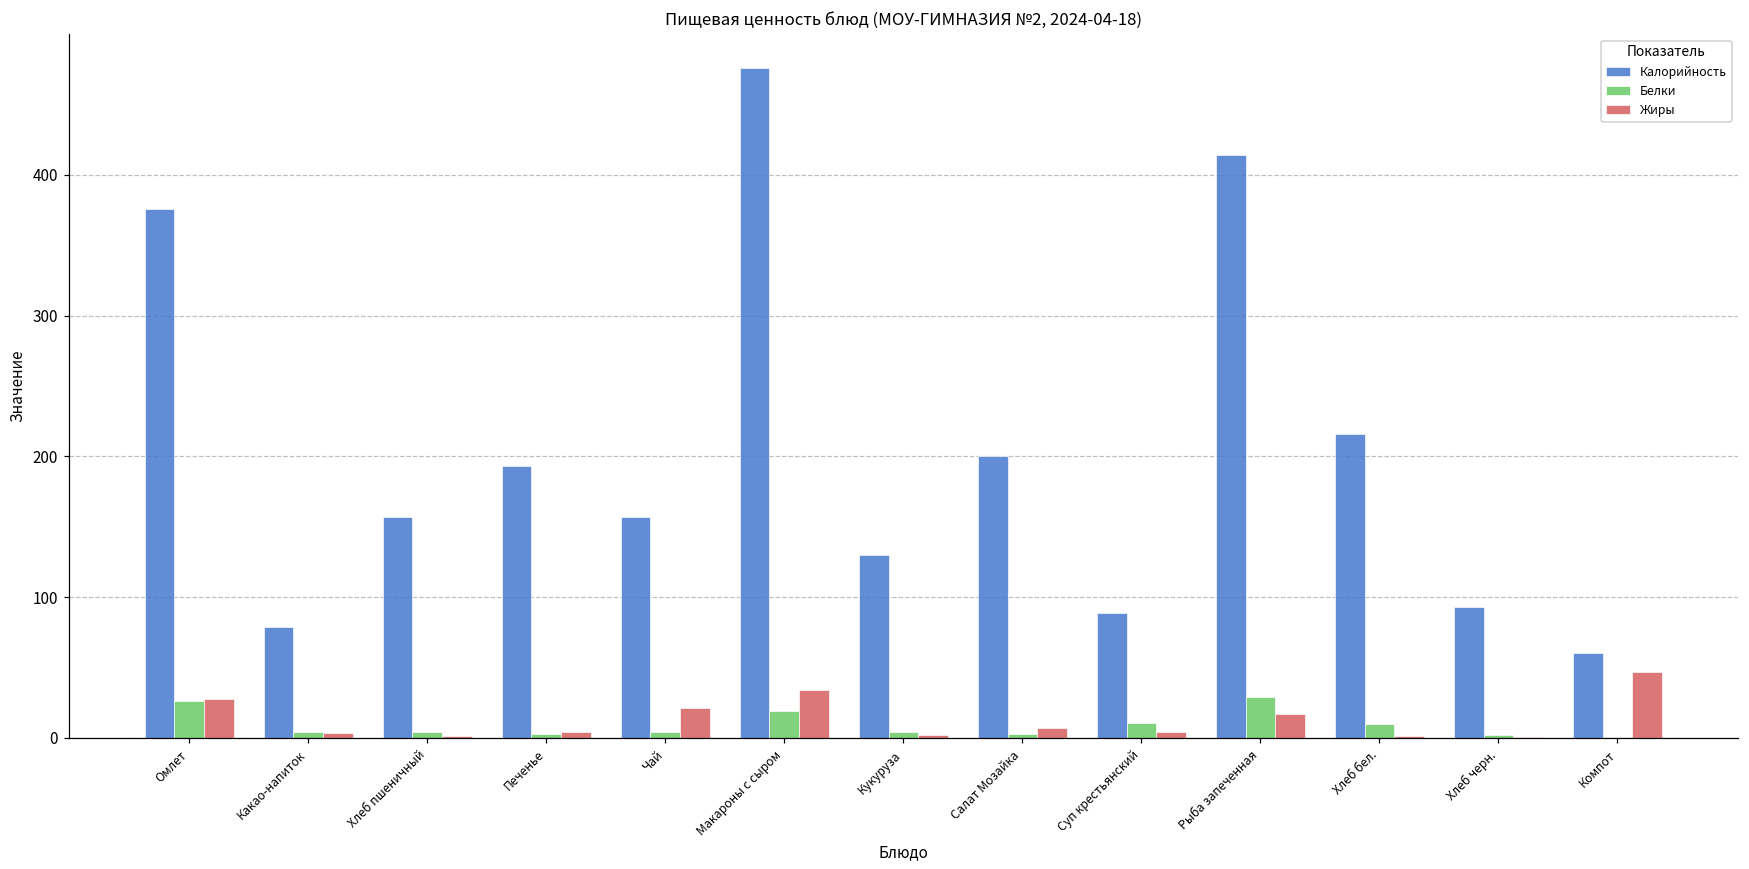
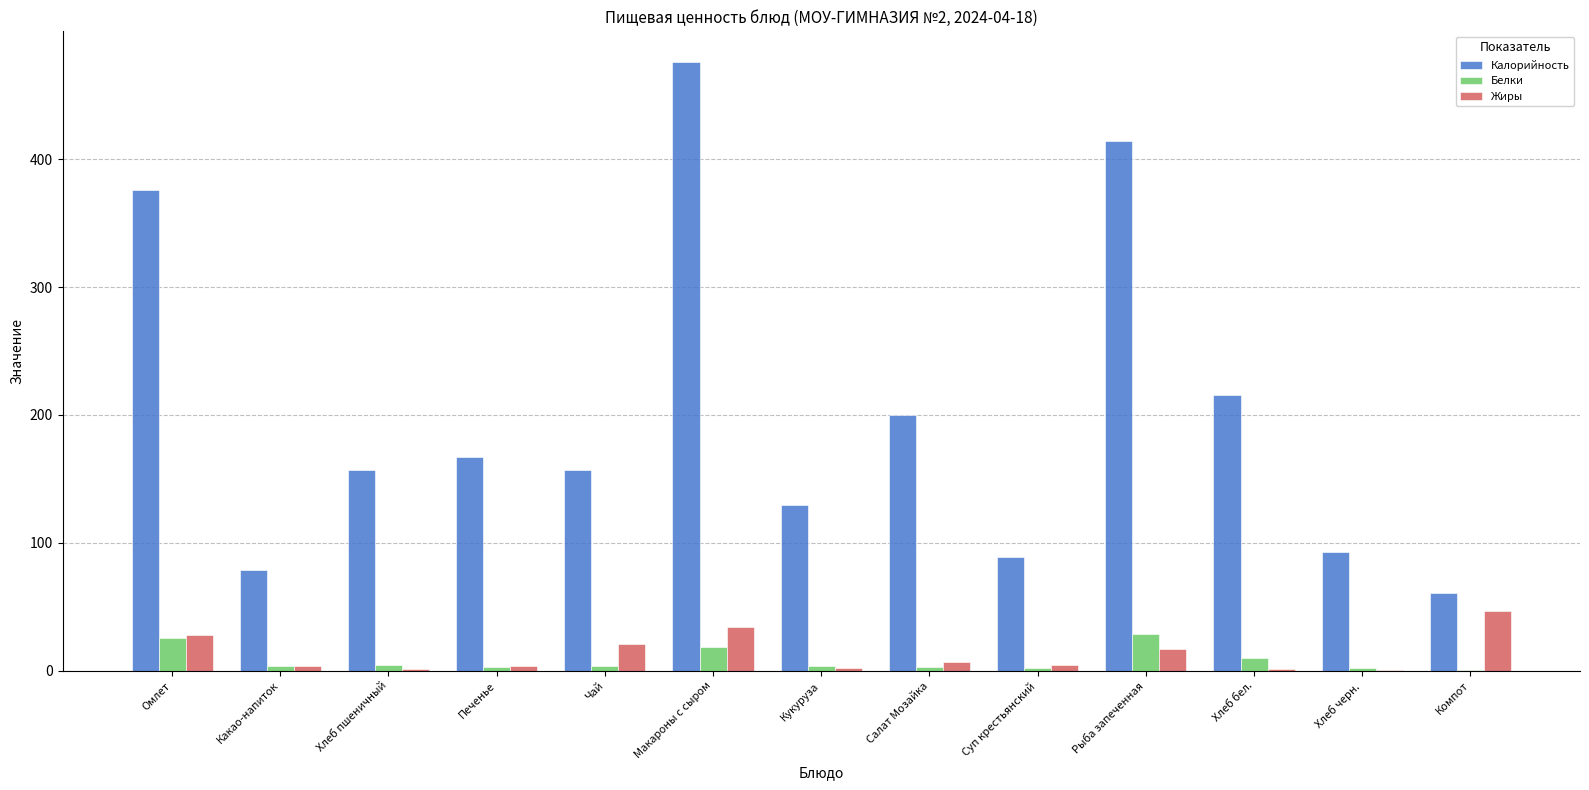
Калорийность, Печенье: 193 -> 167
Белки, Суп крестьянский: 11 -> 2
